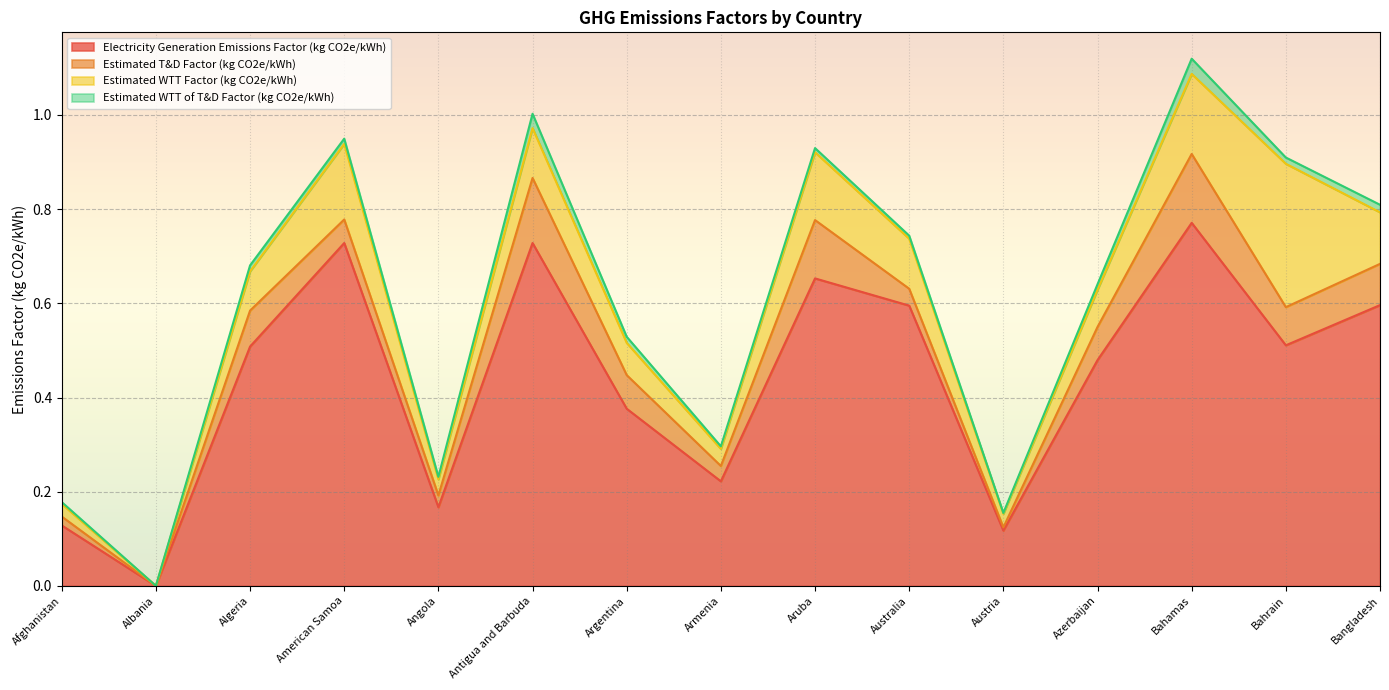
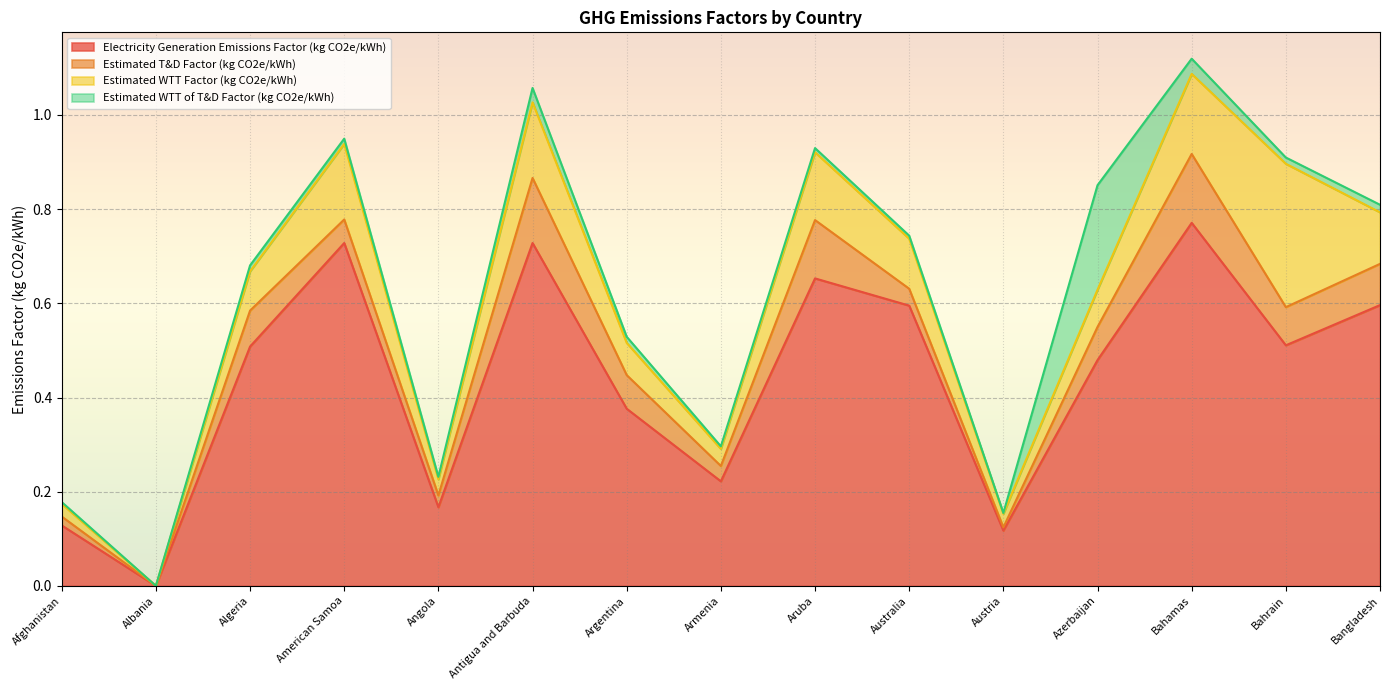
Estimated WTT Factor (kg CO2e/kWh), Antigua and Barbuda: 0.11 -> 0.16
Estimated WTT of T&D Factor (kg CO2e/kWh), Azerbaijan: 0.01 -> 0.22
